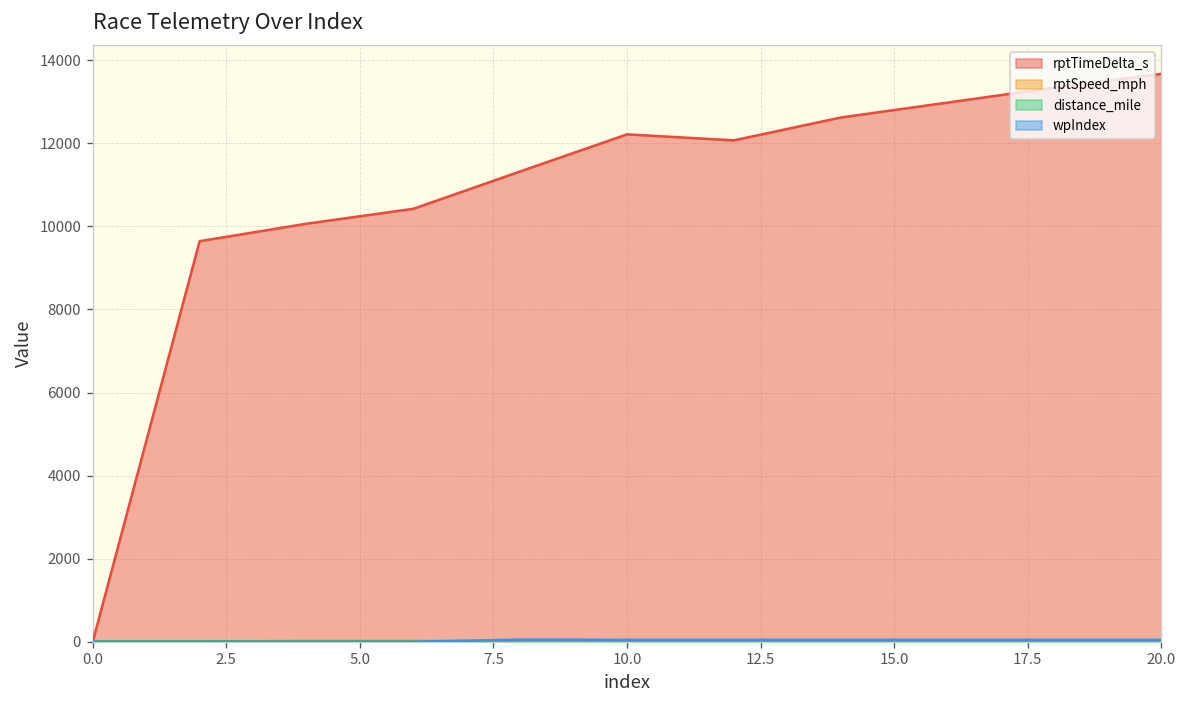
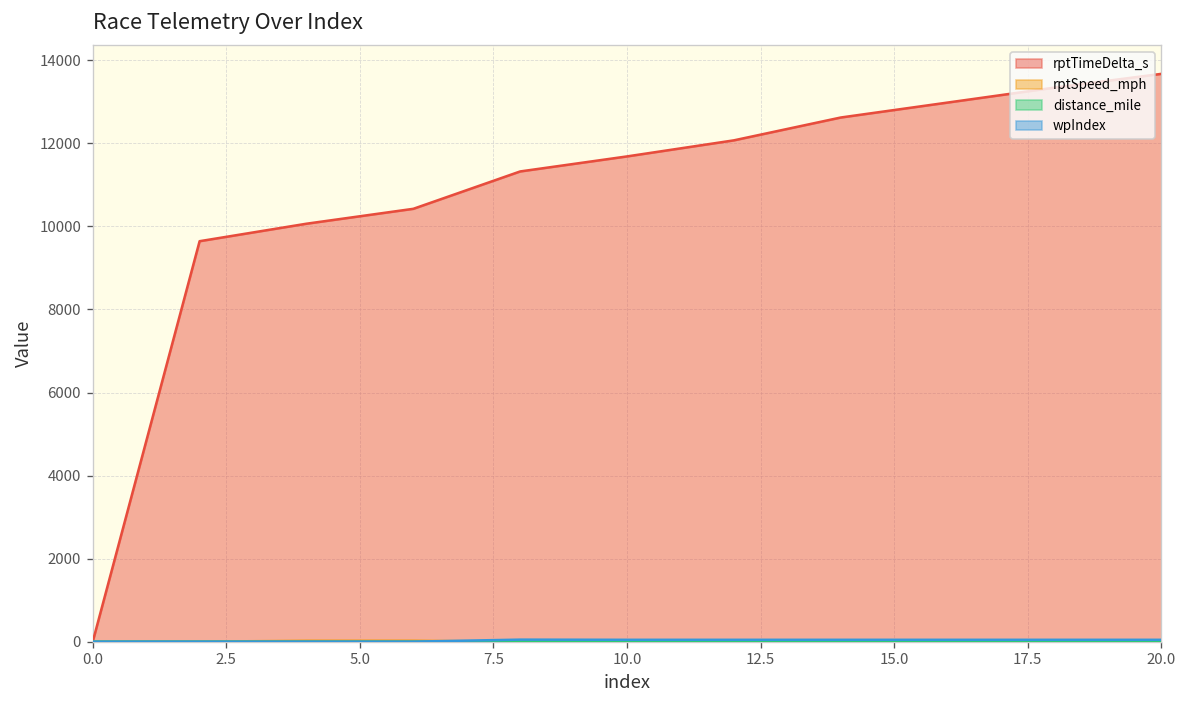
rptTimeDelta_s, 10.0: 12200 -> 11700
